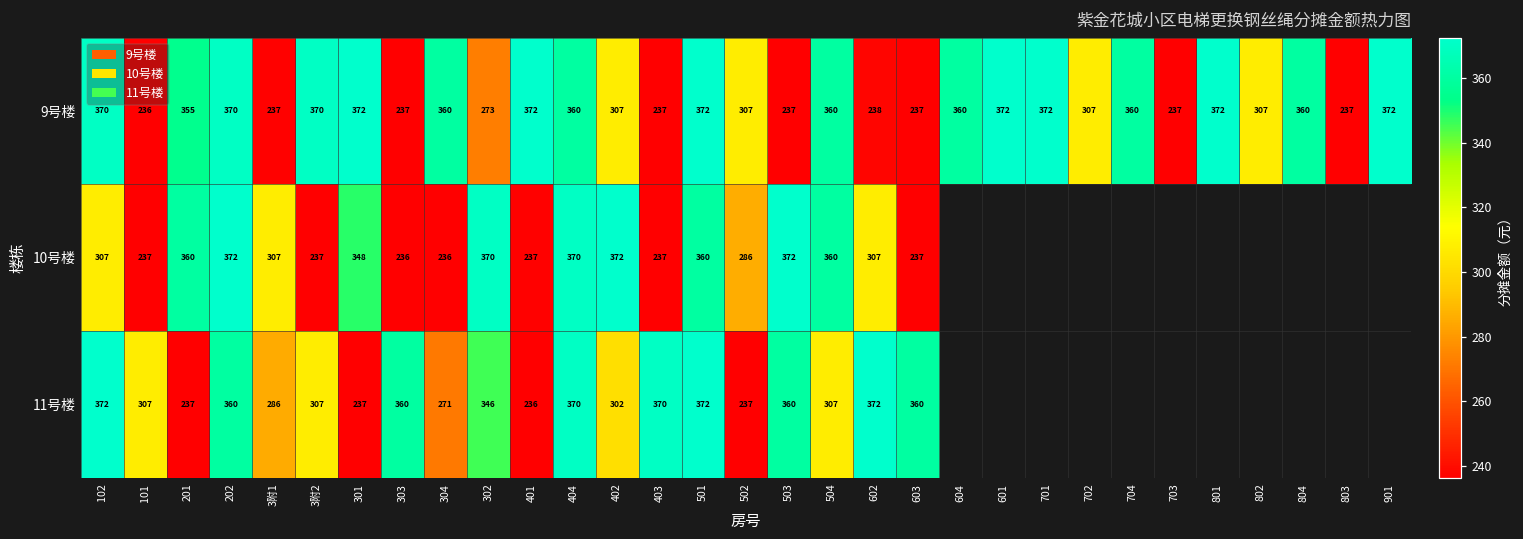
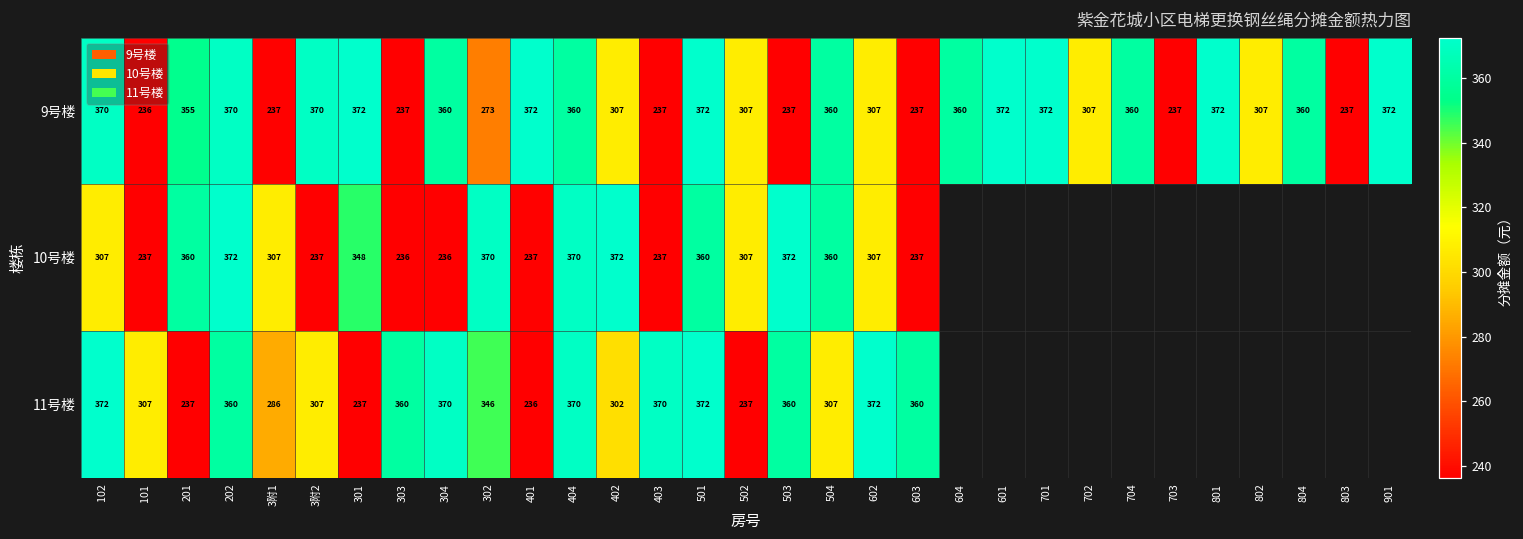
9号楼, 602: 238 -> 307
10号楼, 502: 286 -> 307
11号楼, 304: 271 -> 370
